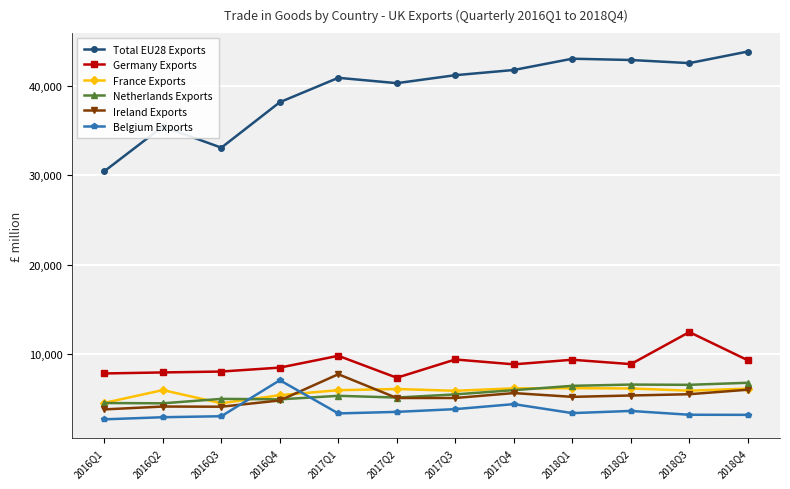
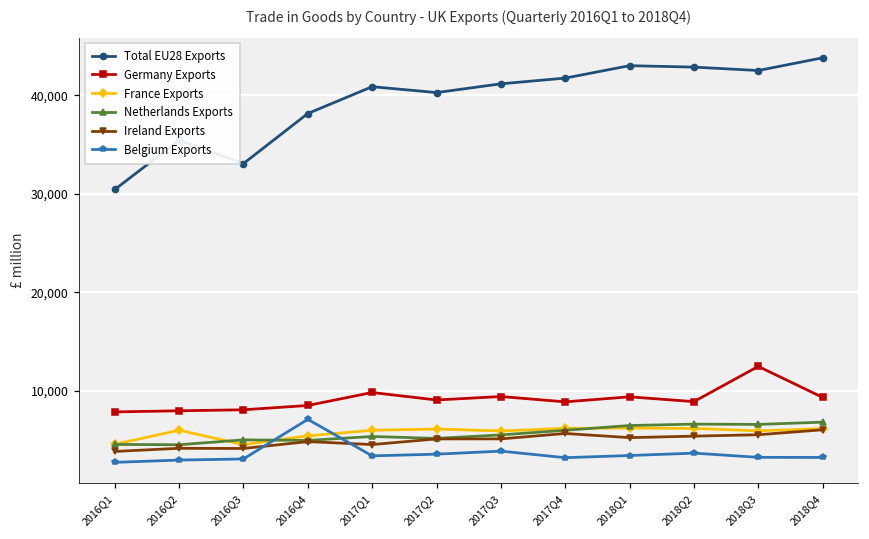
Ireland Exports, 2017Q1: 8,000 -> 5,000
Germany Exports, 2017Q2: 7,000 -> 9,000
Belgium Exports, 2017Q4: 4,000 -> 3,000
